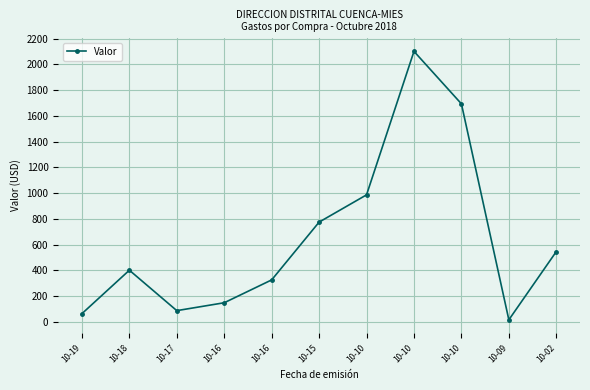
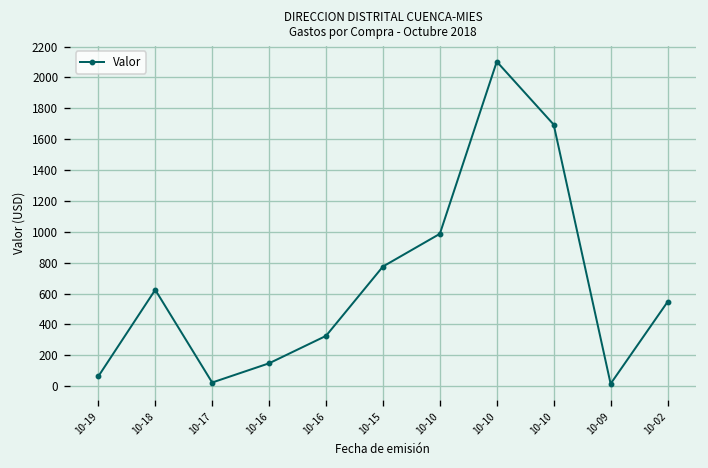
10-18: 400 -> 620
10-17: 90 -> 20
